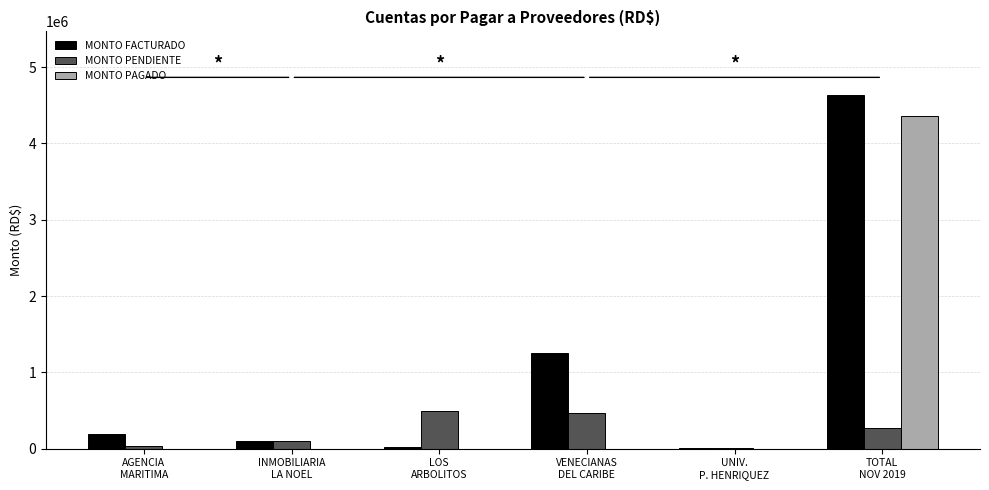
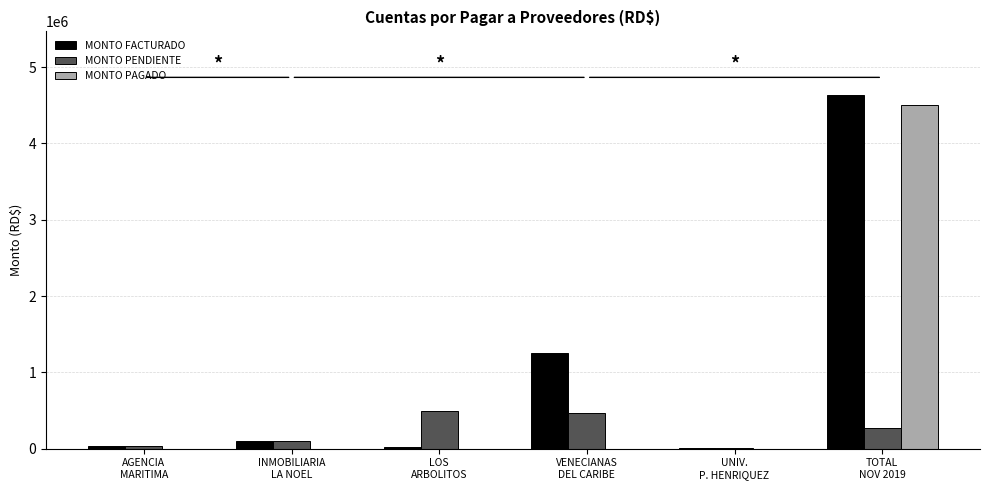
MONTO FACTURADO, AGENCIA MARITIMA: 200000 -> 0
MONTO PAGADO, TOTAL NOV 2019: 4400000 -> 4500000
